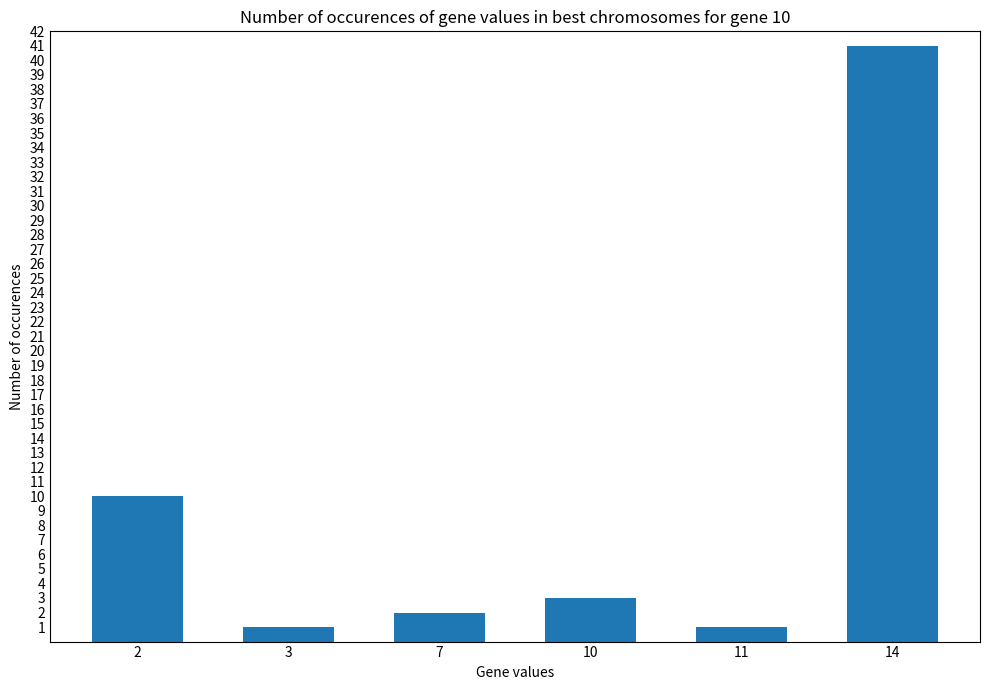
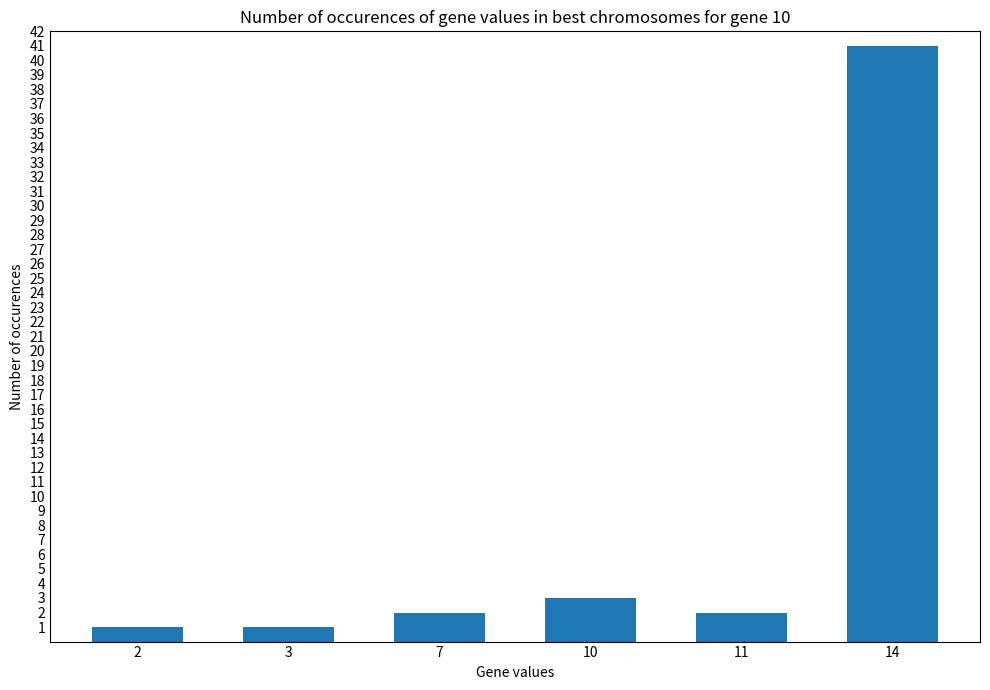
2: 10 -> 1
11: 1 -> 2
